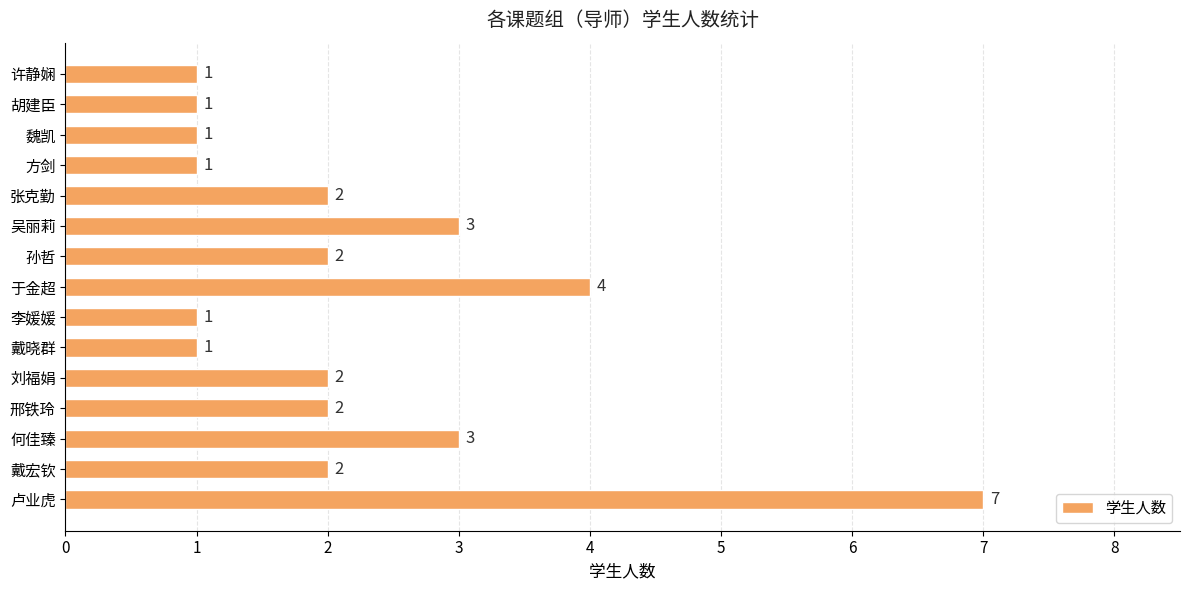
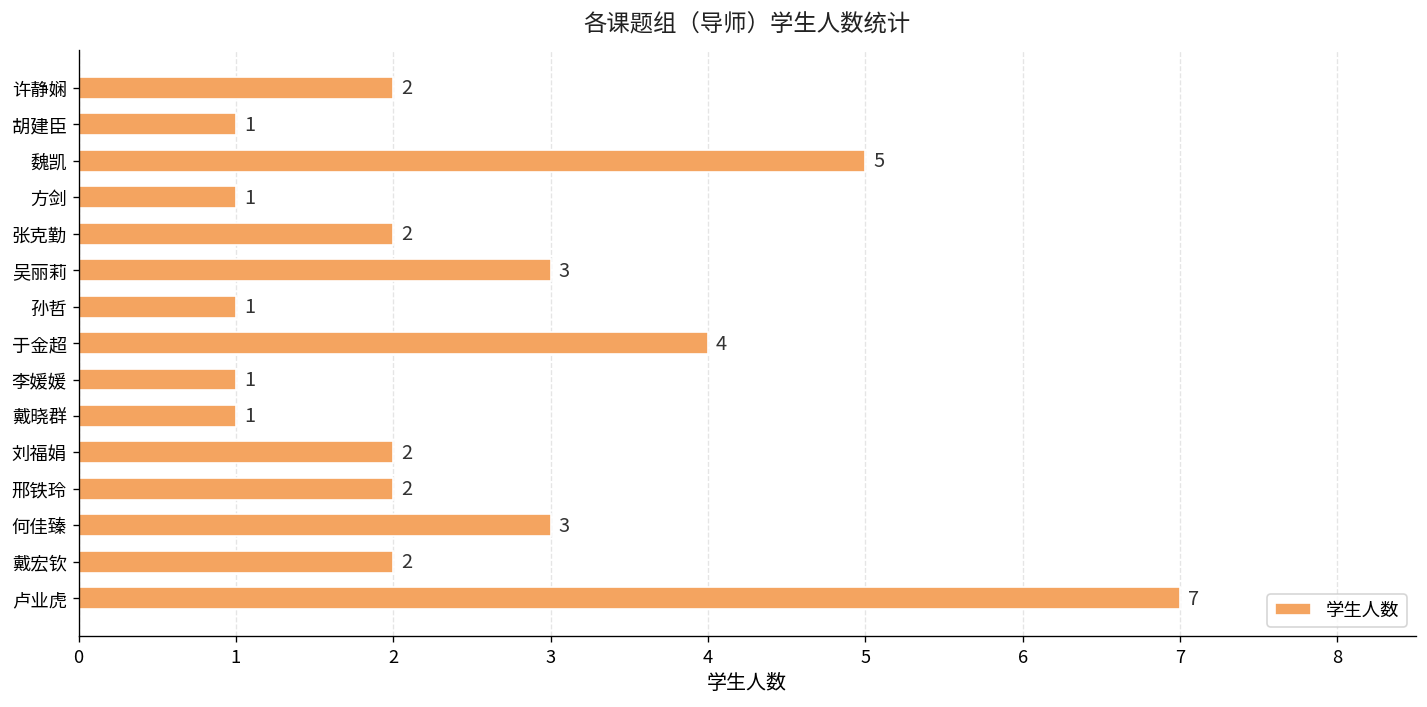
许静娴: 1 -> 2
魏凯: 1 -> 5
孙哲: 2 -> 1
